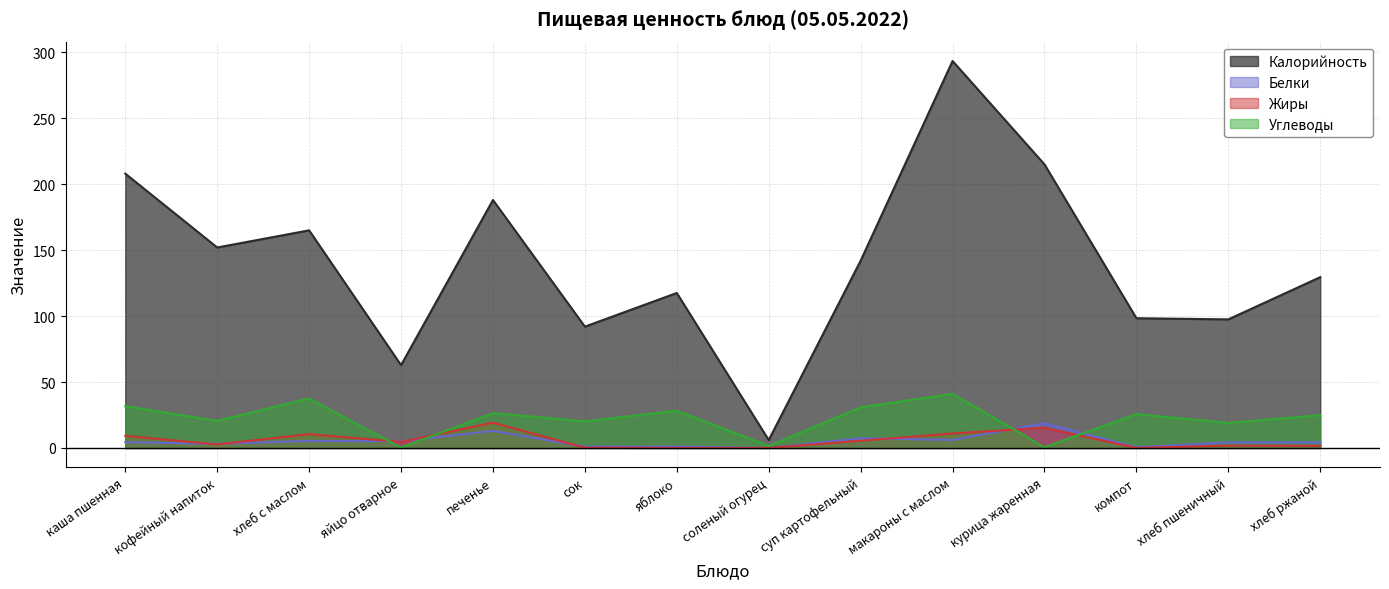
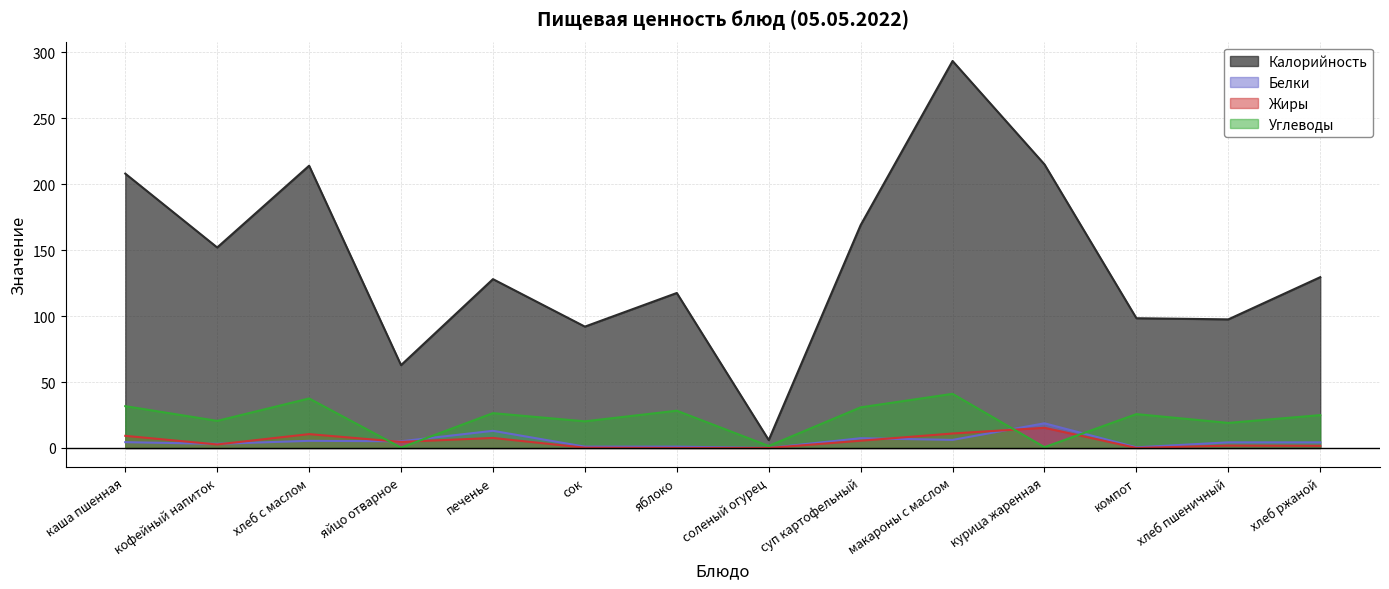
Калорийность, хлеб с маслом: 165 -> 214
Калорийность, печенье: 188 -> 128
Жиры, печенье: 19 -> 8
Калорийность, суп картофельный: 142 -> 169
